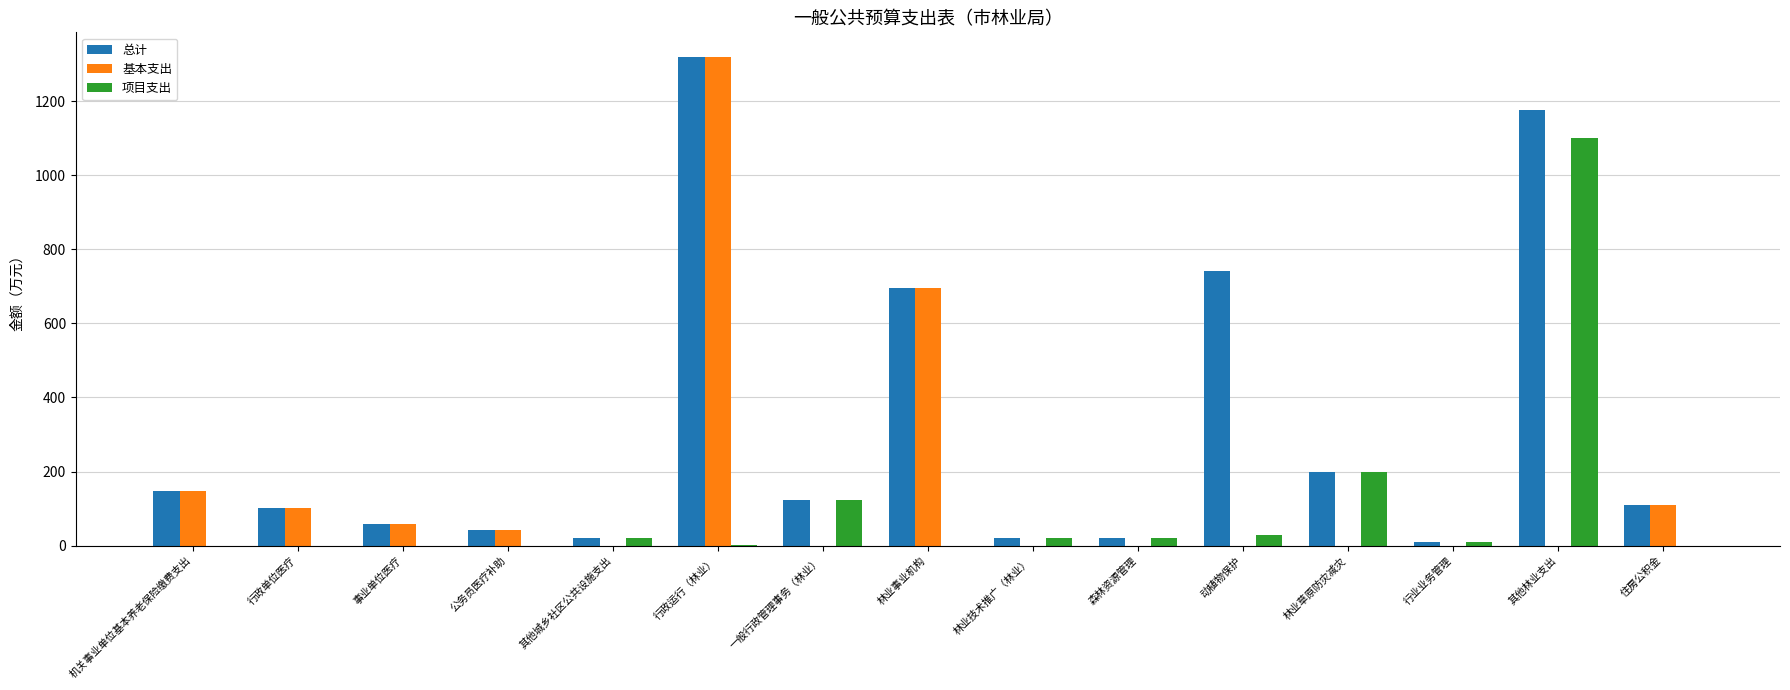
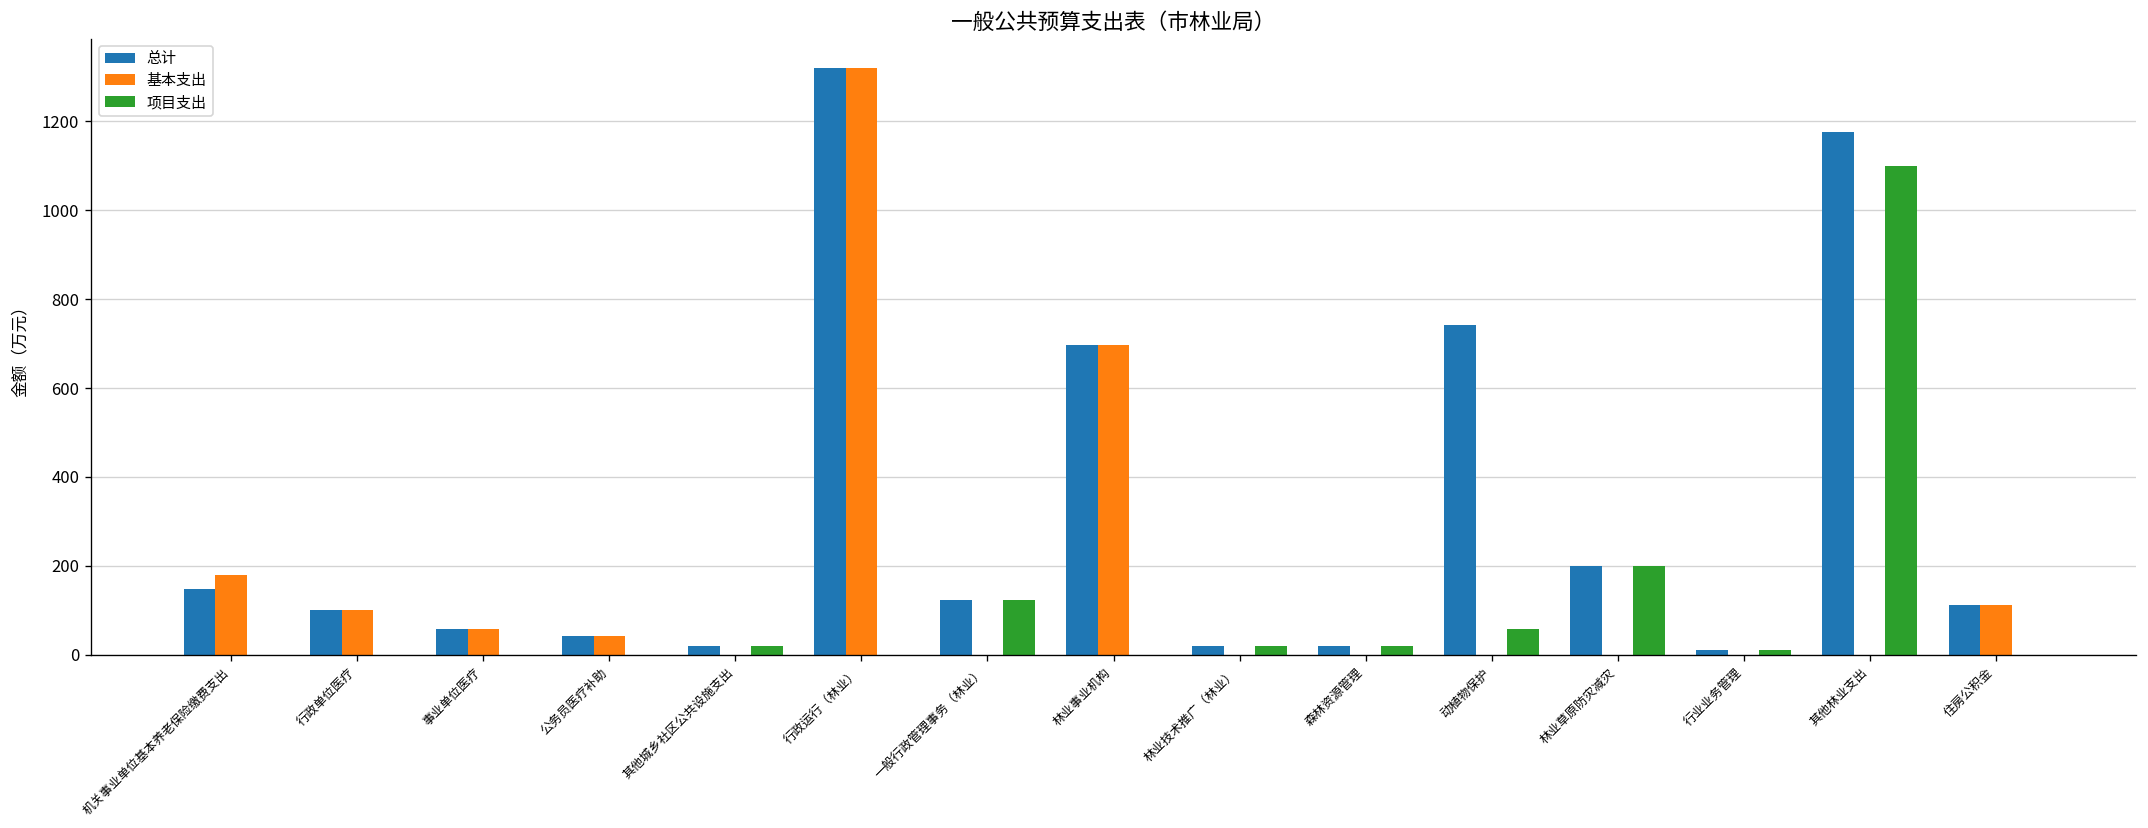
基本支出, 机关事业单位基本养老保险缴费支出: 150 -> 180
项目支出, 动植物保护: 30 -> 60
